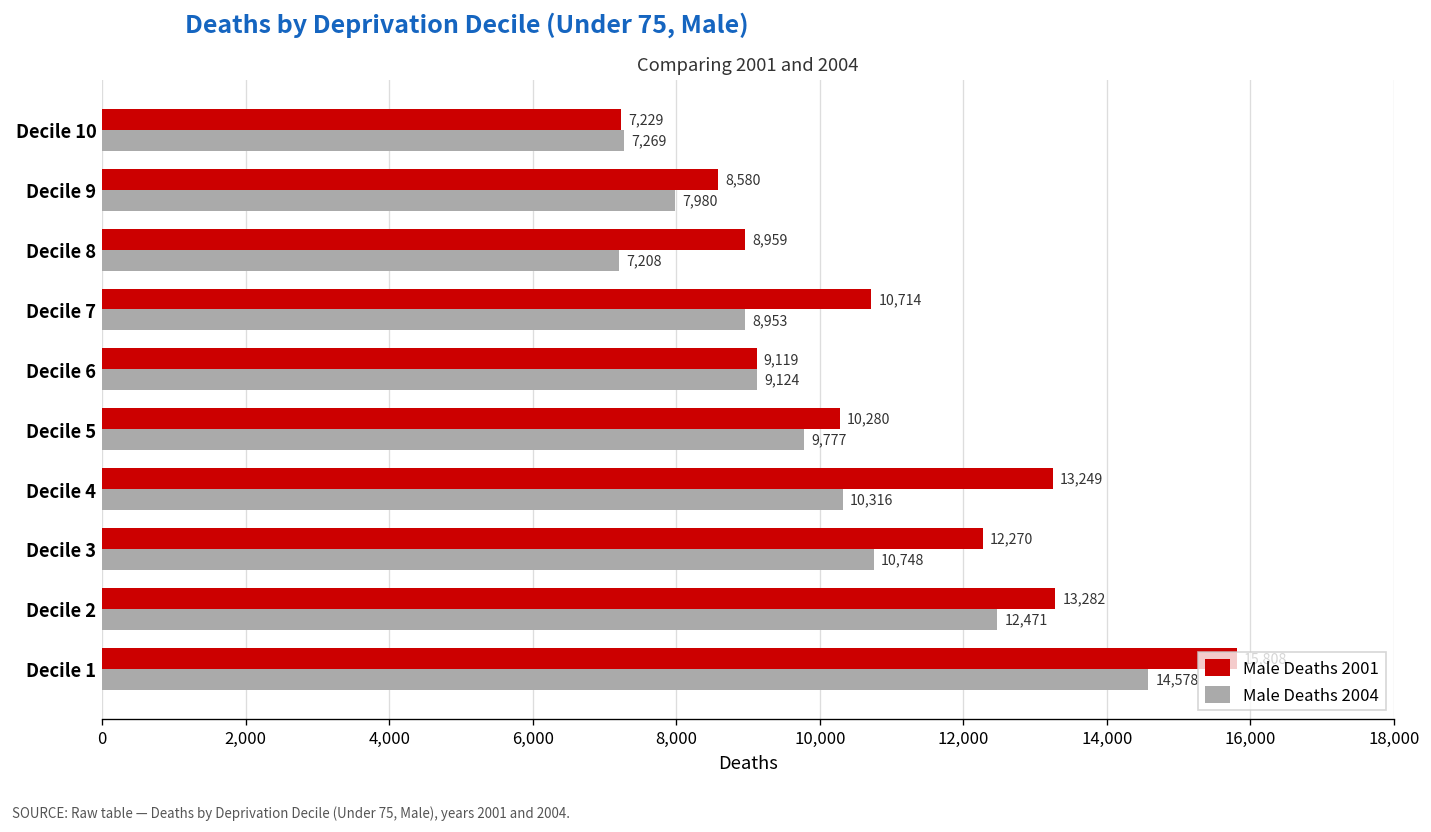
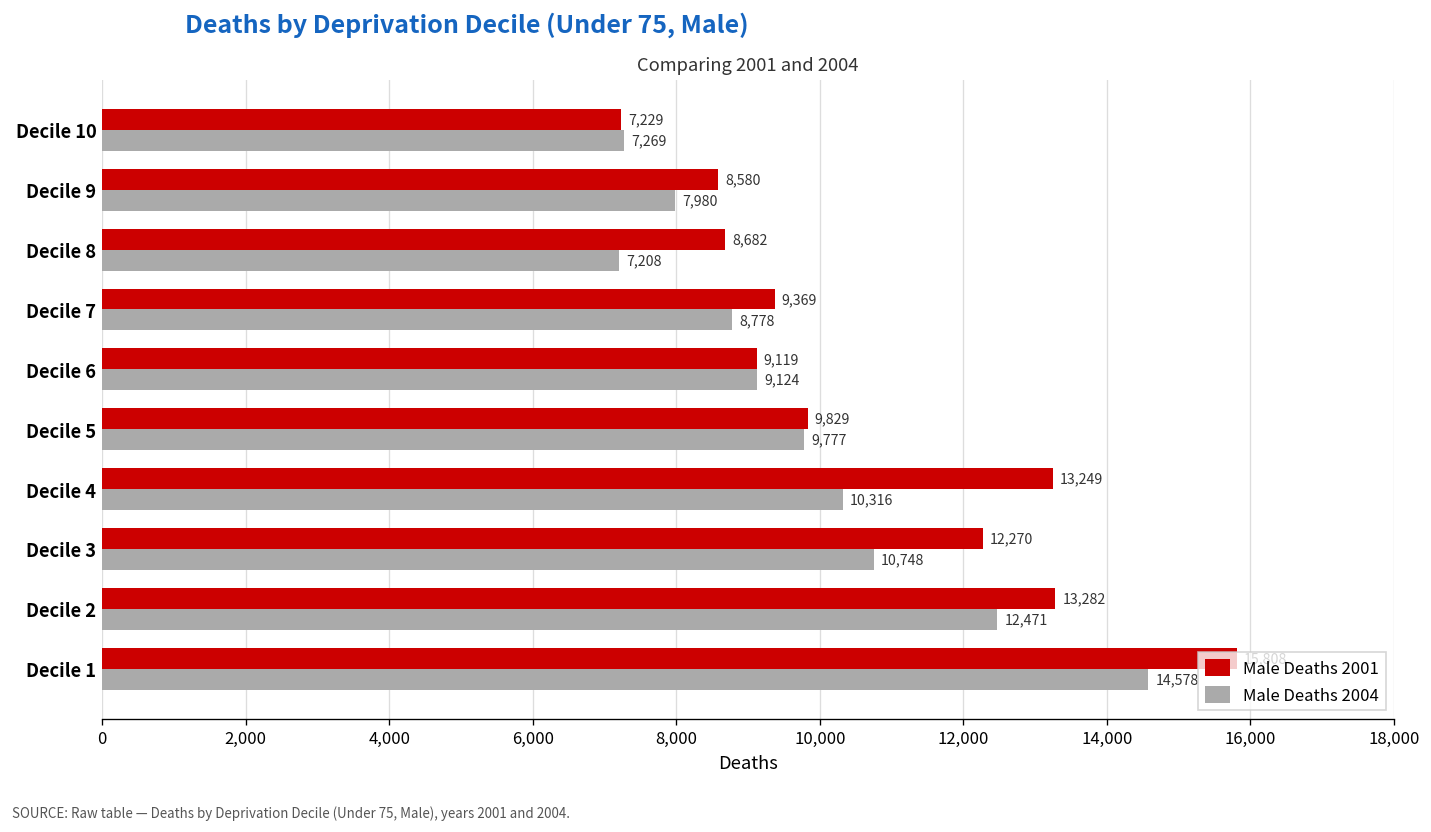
Male Deaths 2001, Decile 8: 8,959 -> 8,682
Male Deaths 2001, Decile 7: 10,714 -> 9,369
Male Deaths 2004, Decile 7: 8,953 -> 8,778
Male Deaths 2001, Decile 5: 10,280 -> 9,829
